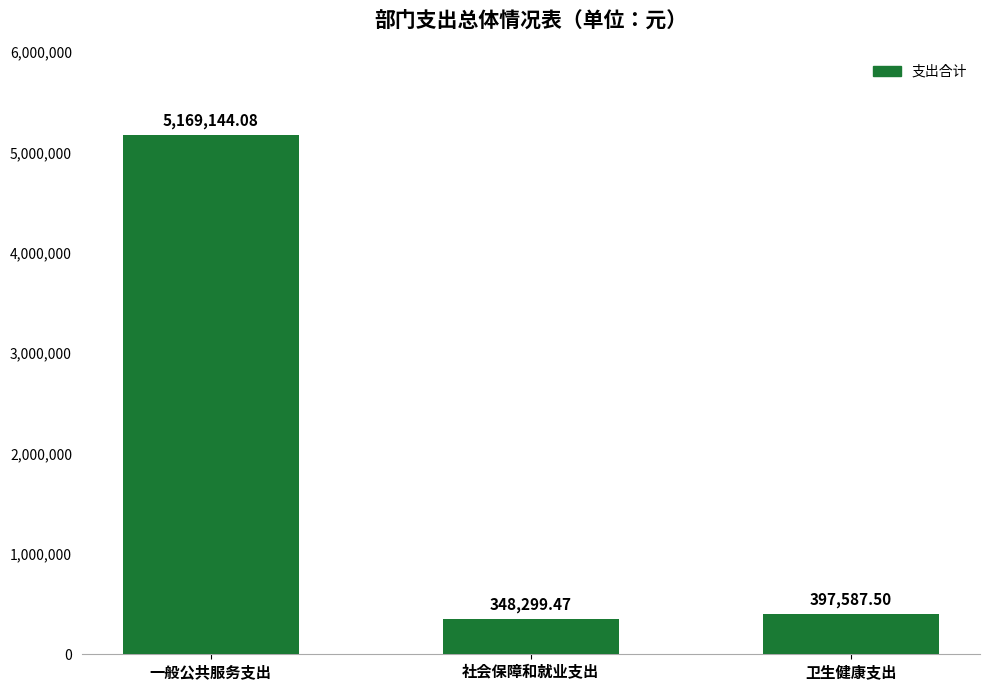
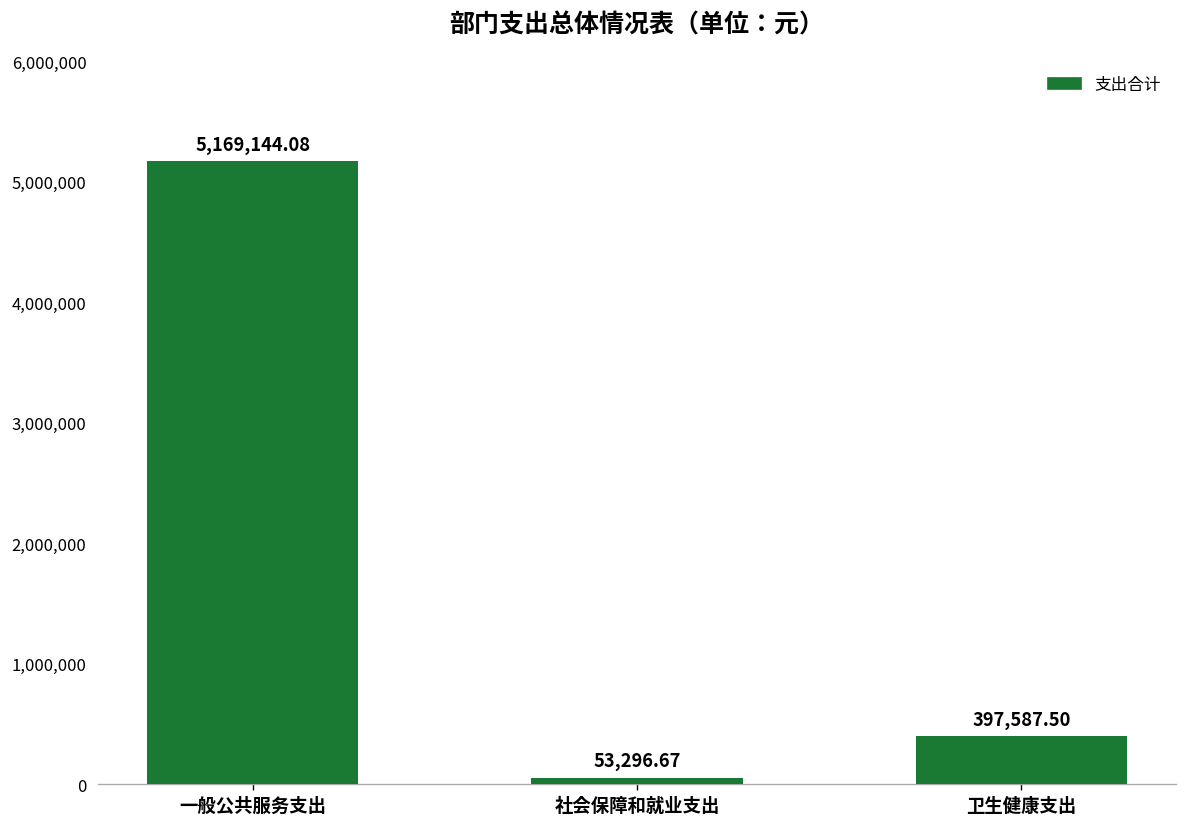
社会保障和就业支出: 348,299.47 -> 53,296.67
